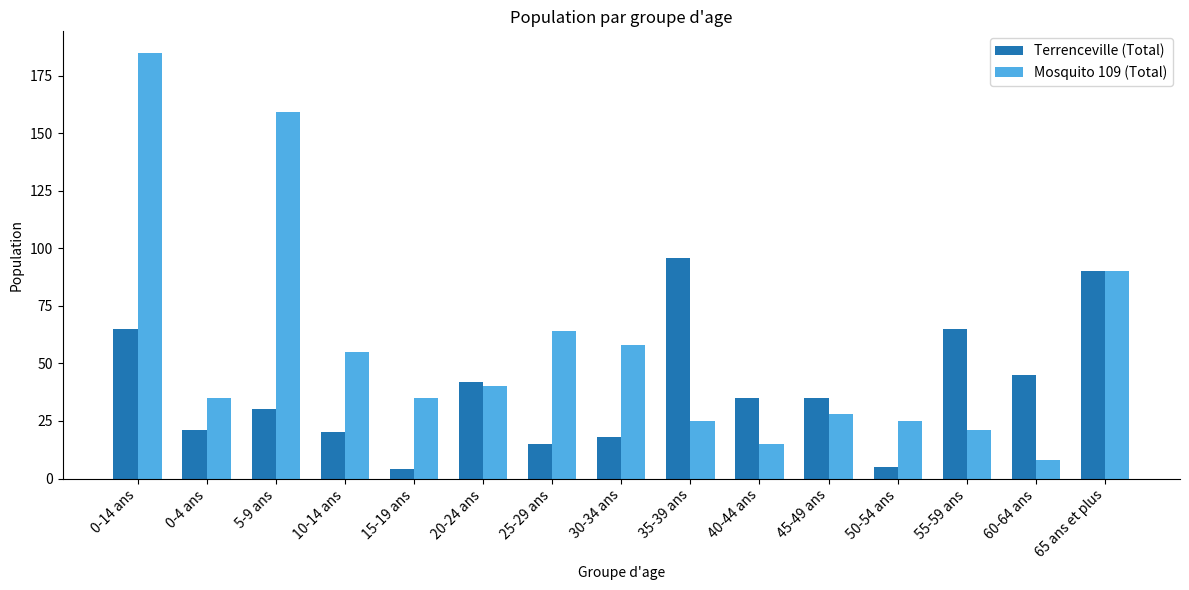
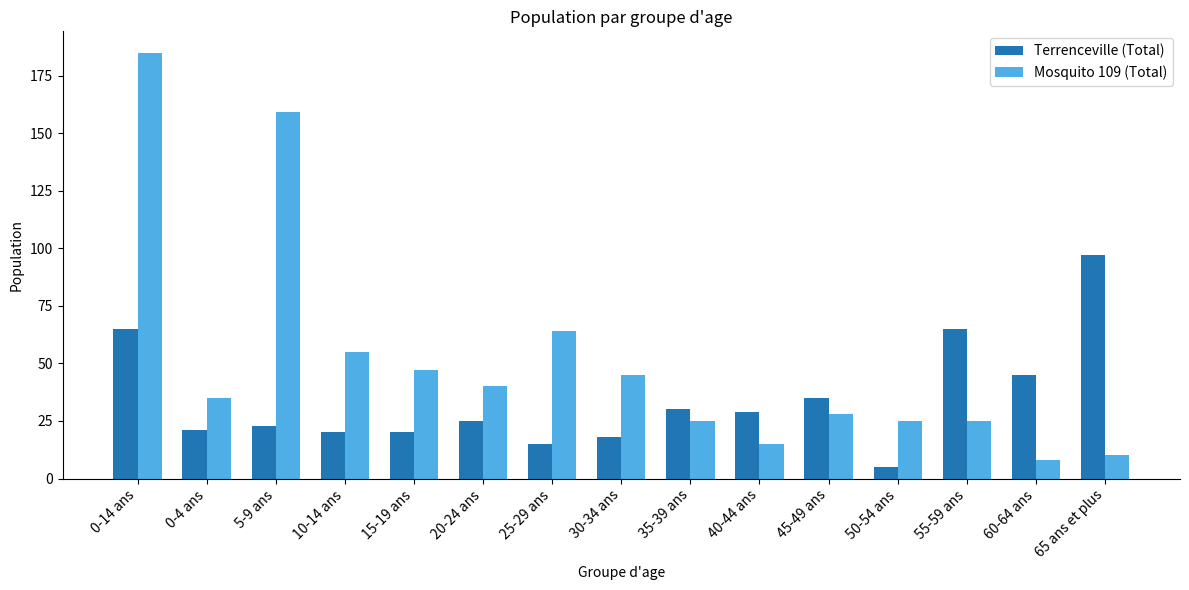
Terrenceville (Total), 5-9 ans: 30 -> 23
Terrenceville (Total), 15-19 ans: 4 -> 20
Mosquito 109 (Total), 15-19 ans: 35 -> 47
Terrenceville (Total), 20-24 ans: 42 -> 25
Mosquito 109 (Total), 30-34 ans: 58 -> 45
Terrenceville (Total), 35-39 ans: 96 -> 30
Terrenceville (Total), 40-44 ans: 35 -> 29
Mosquito 109 (Total), 55-59 ans: 21 -> 25
Terrenceville (Total), 65 ans et plus: 90 -> 97
Mosquito 109 (Total), 65 ans et plus: 90 -> 10
